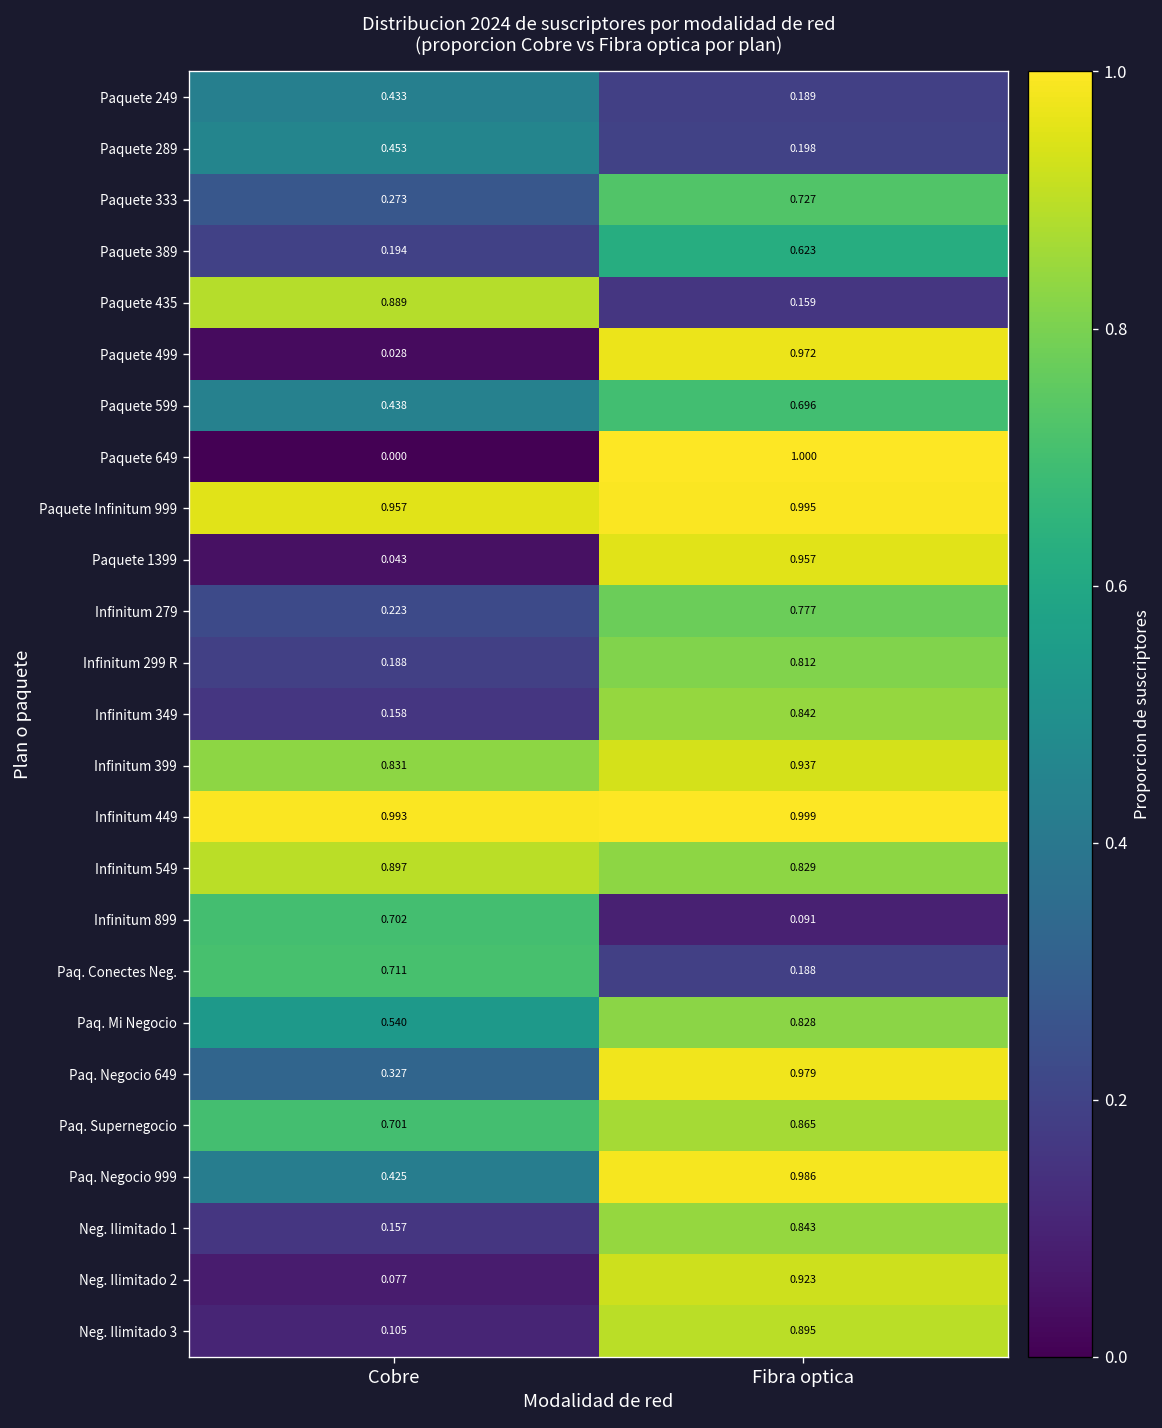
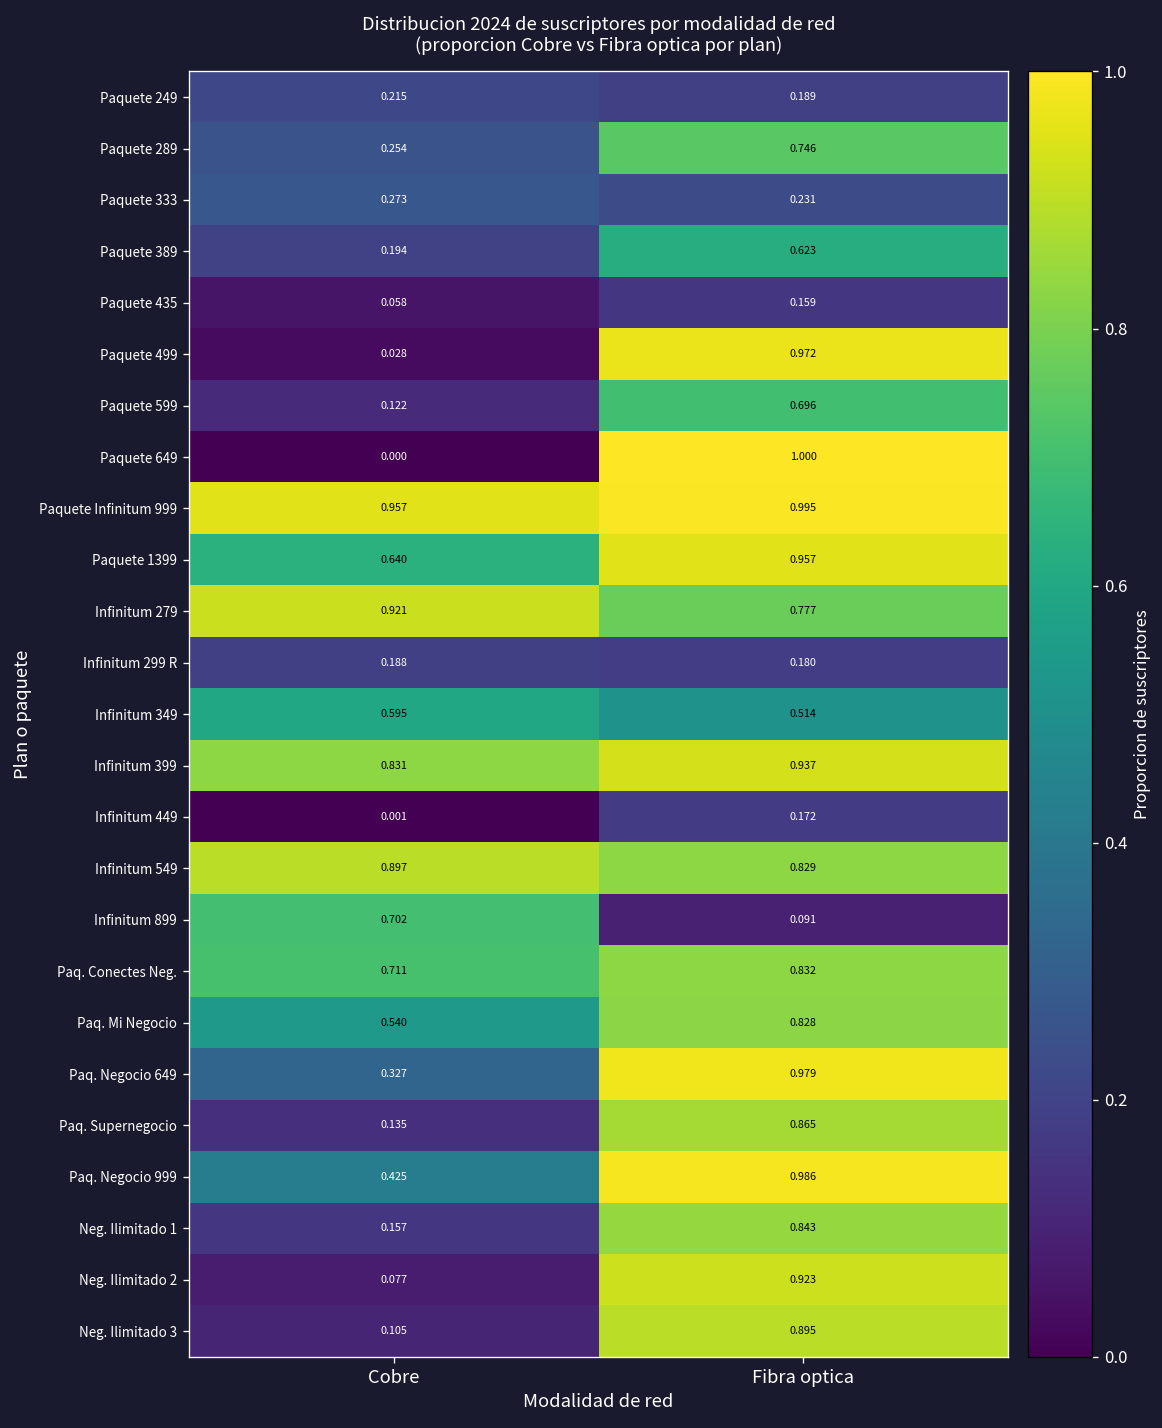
Paquete 249, Cobre: 0.433 -> 0.215
Paquete 289, Cobre: 0.453 -> 0.254
Paquete 289, Fibra optica: 0.198 -> 0.746
Paquete 333, Fibra optica: 0.727 -> 0.231
Paquete 435, Cobre: 0.889 -> 0.058
Paquete 599, Cobre: 0.438 -> 0.122
Paquete 1399, Cobre: 0.043 -> 0.640
Infinitum 279, Cobre: 0.223 -> 0.921
Infinitum 299 R, Fibra optica: 0.812 -> 0.180
Infinitum 349, Cobre: 0.158 -> 0.595
Infinitum 349, Fibra optica: 0.842 -> 0.514
Infinitum 449, Cobre: 0.993 -> 0.001
Infinitum 449, Fibra optica: 0.999 -> 0.172
Paq. Conectes Neg., Fibra optica: 0.188 -> 0.832
Paq. Supernegocio, Cobre: 0.701 -> 0.135
